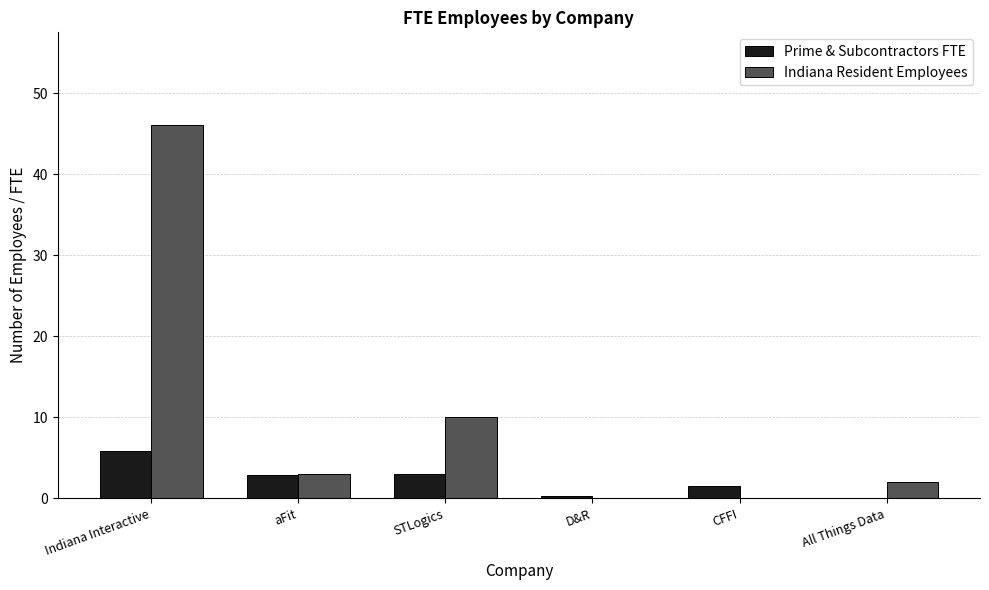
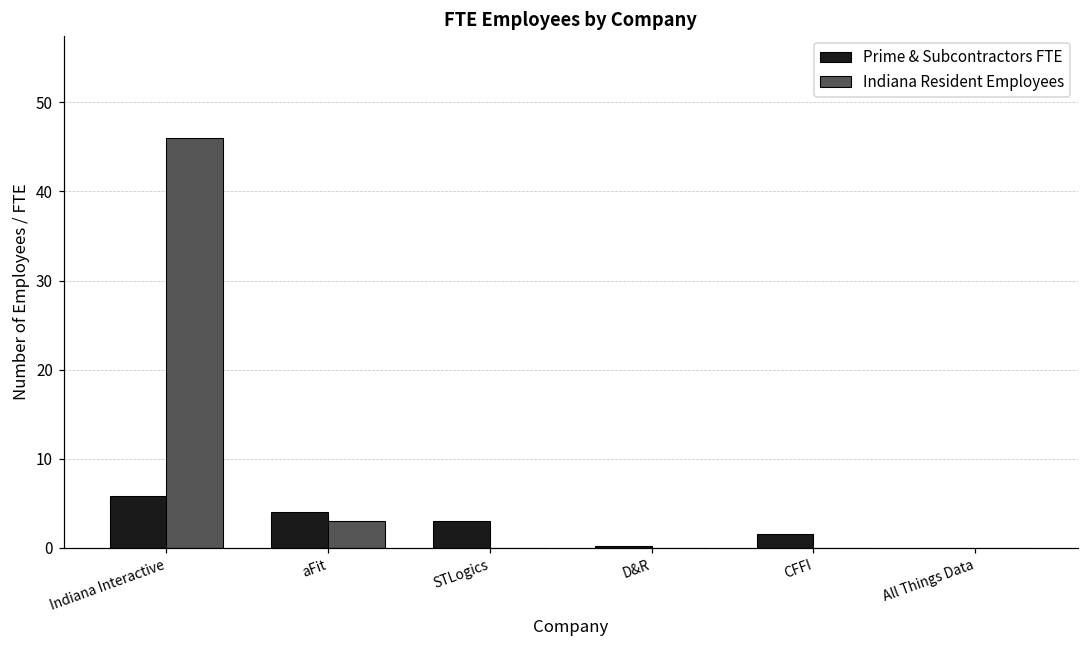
Prime & Subcontractors FTE, aFit: 3 -> 4
Indiana Resident Employees, STLogics: 10 -> 0
Indiana Resident Employees, All Things Data: 2 -> 0
